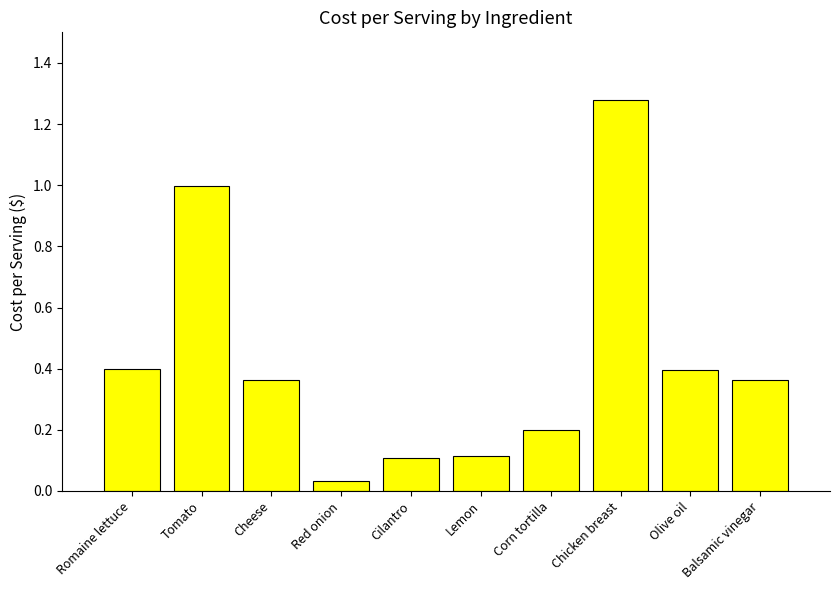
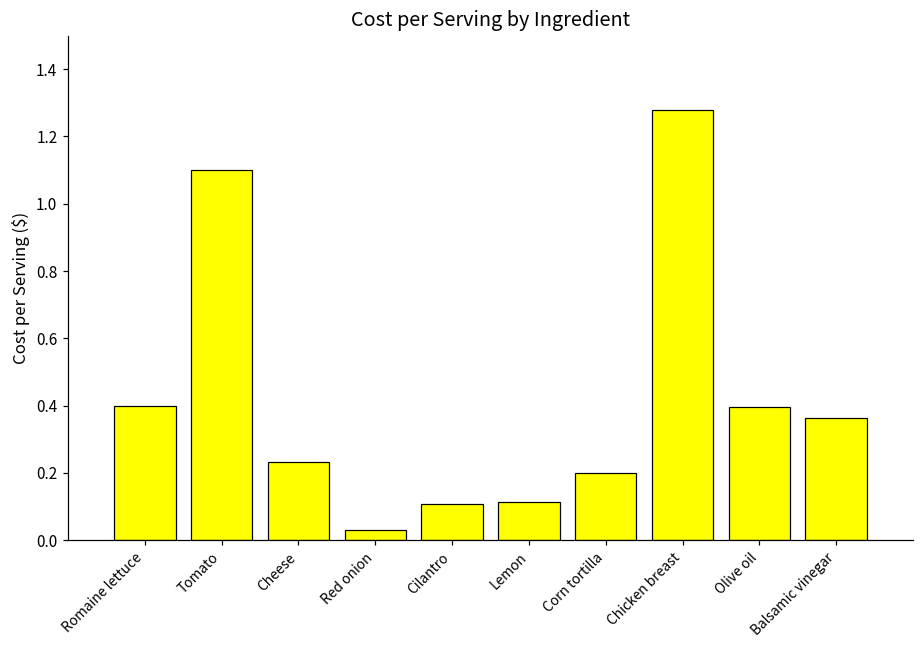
Tomato: 1.00 -> 1.10
Cheese: 0.36 -> 0.23
